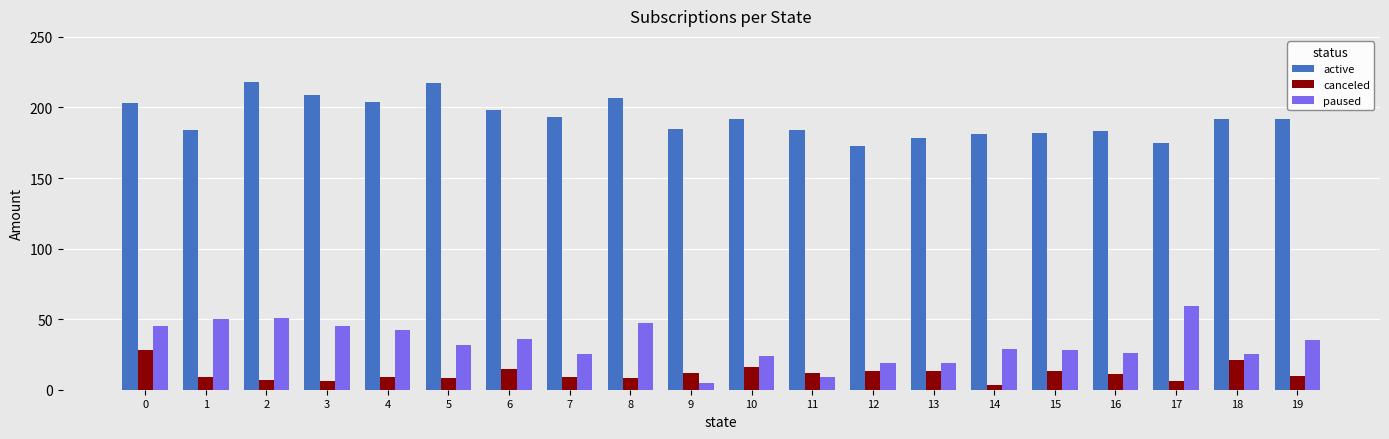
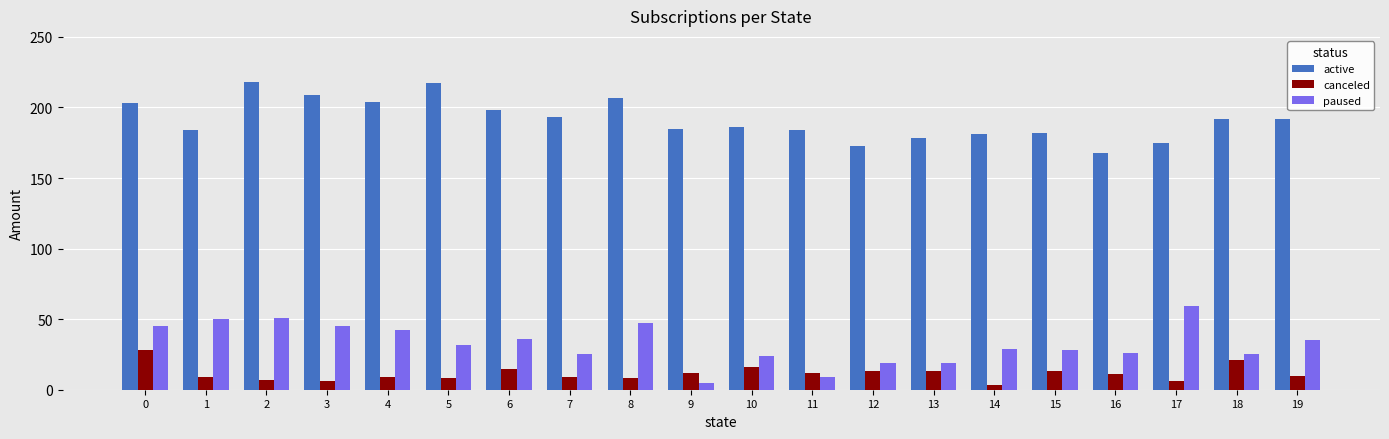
active, 10: 192 -> 186
active, 16: 183 -> 168
